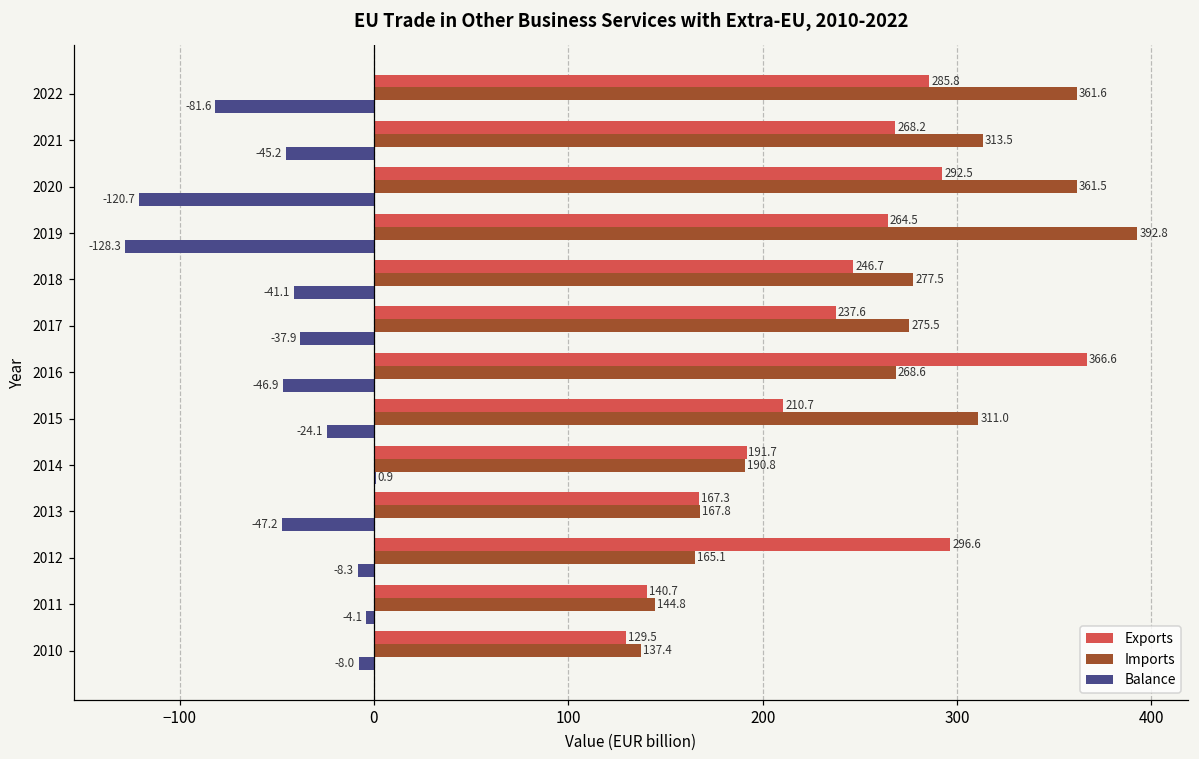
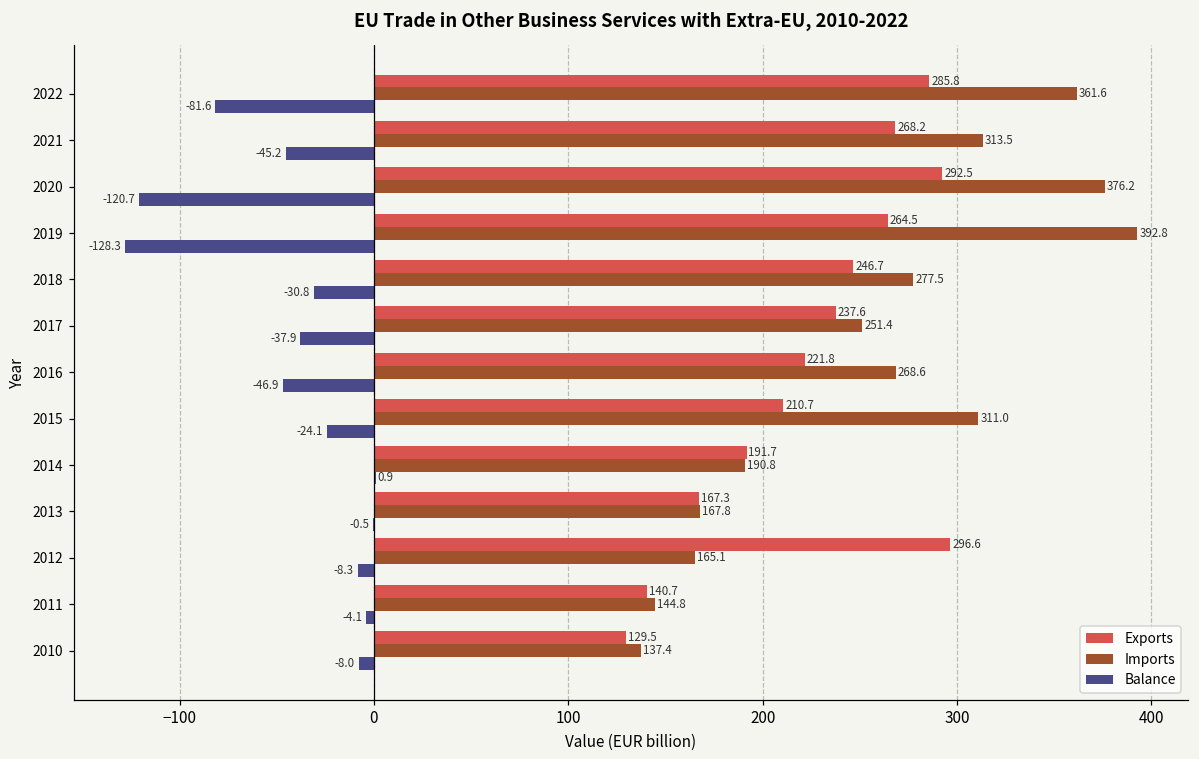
Imports, 2020: 361.5 -> 376.2
Balance, 2018: -41.1 -> -30.8
Imports, 2017: 275.5 -> 251.4
Exports, 2016: 366.6 -> 221.8
Balance, 2013: -47.2 -> -0.5
